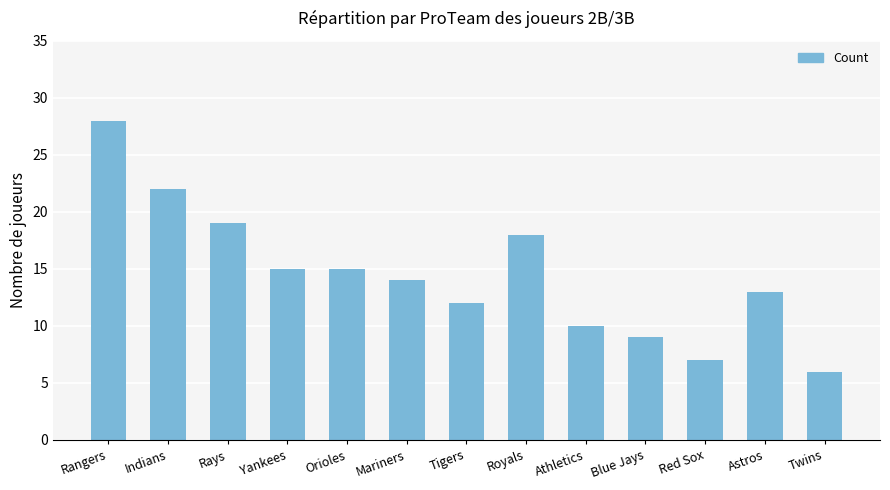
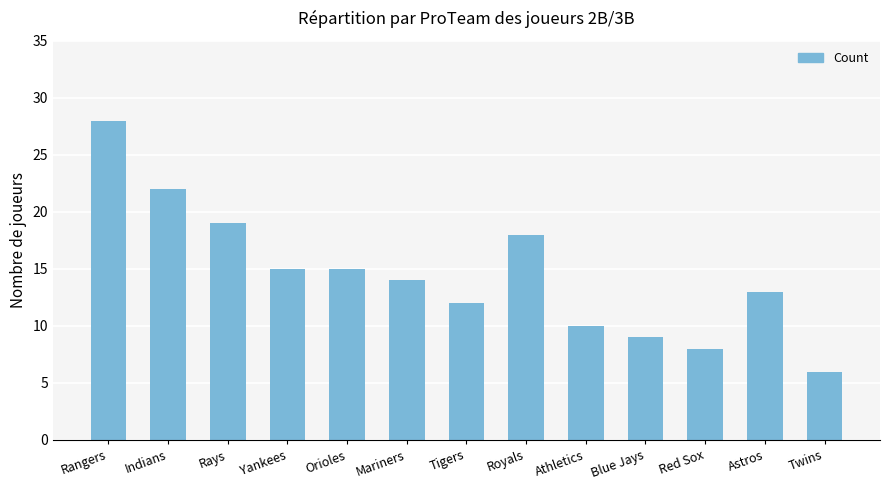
Red Sox: 7 -> 8
